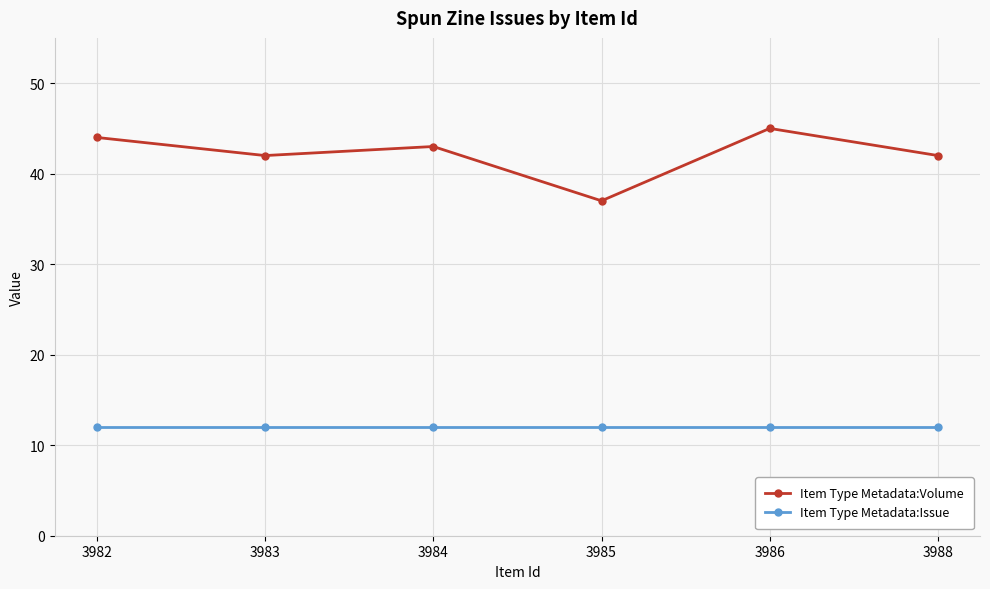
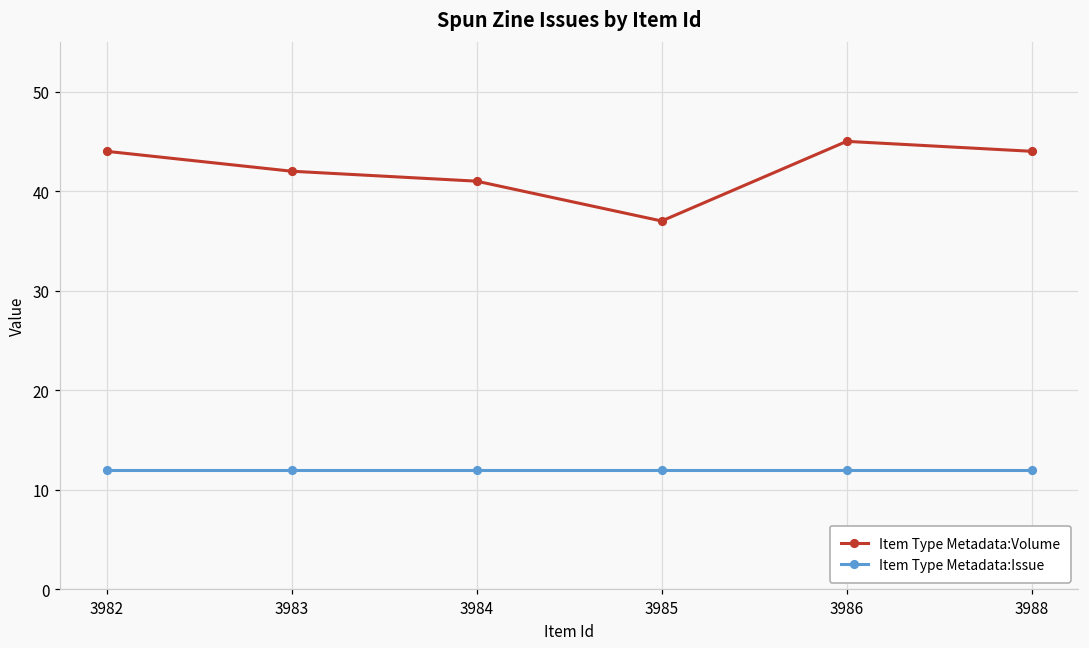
Item Type Metadata:Volume, 3984: 43 -> 41
Item Type Metadata:Volume, 3988: 42 -> 44
